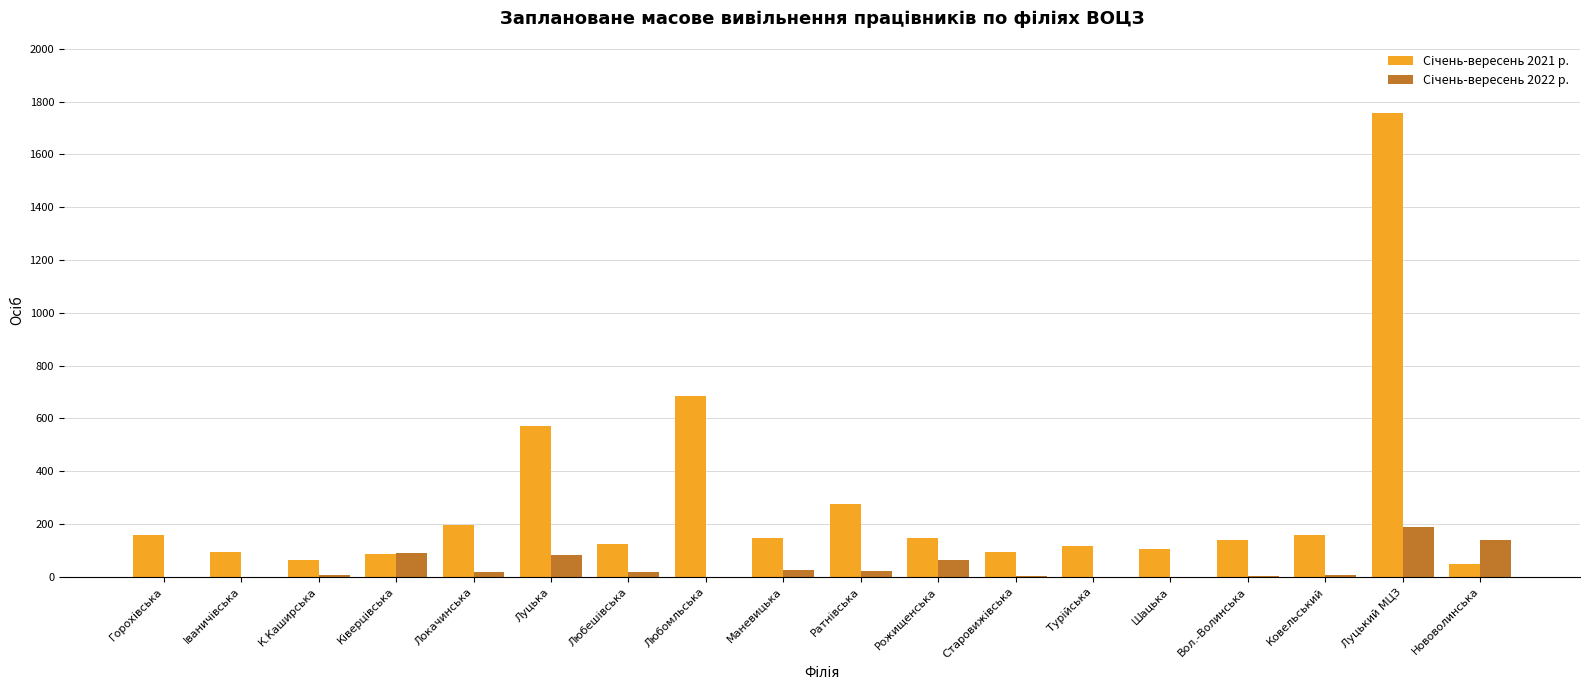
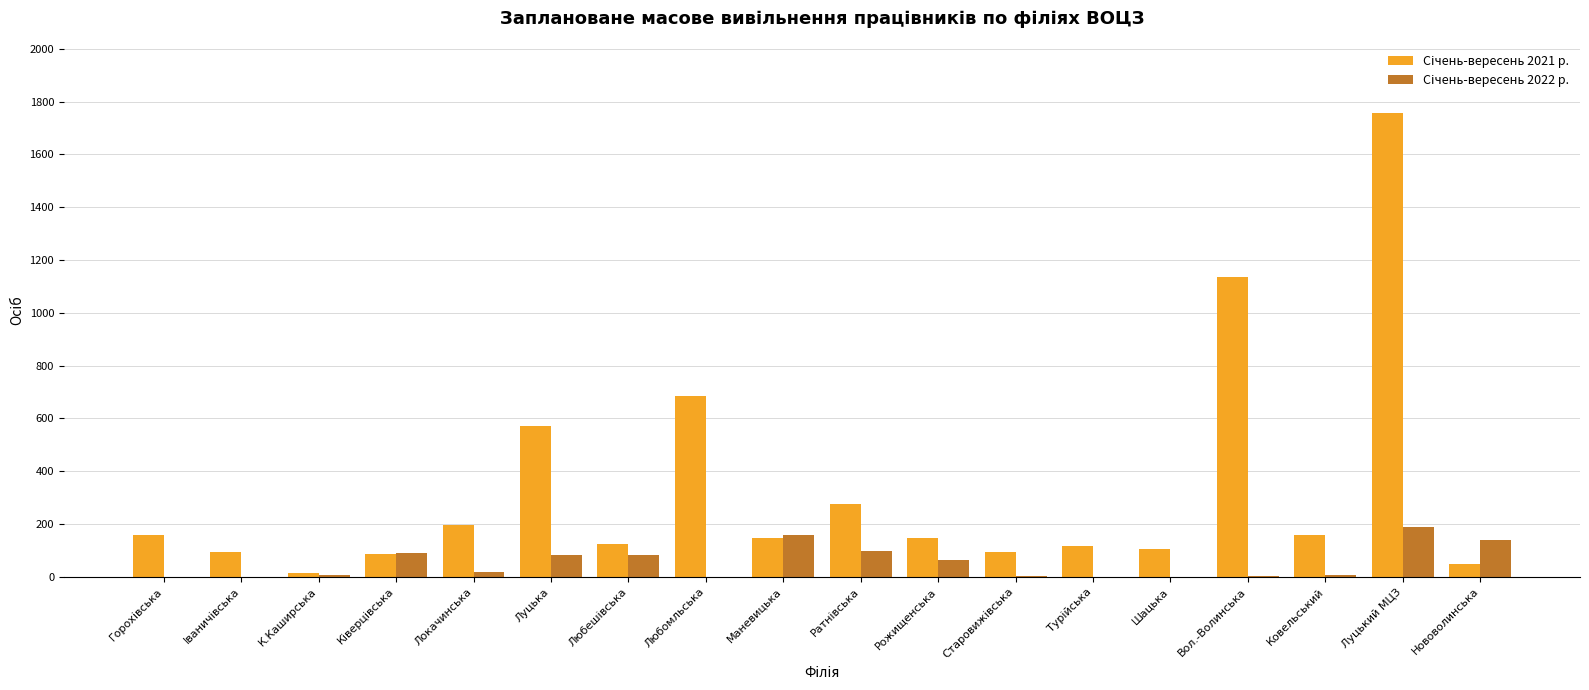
Січень-вересень 2021 р., К.Каширська: 60 -> 20
Січень-вересень 2022 р., Любешівська: 20 -> 80
Січень-вересень 2022 р., Маневицька: 30 -> 160
Січень-вересень 2022 р., Ратнівська: 20 -> 100
Січень-вересень 2021 р., Вол.-Волинська: 140 -> 1140
